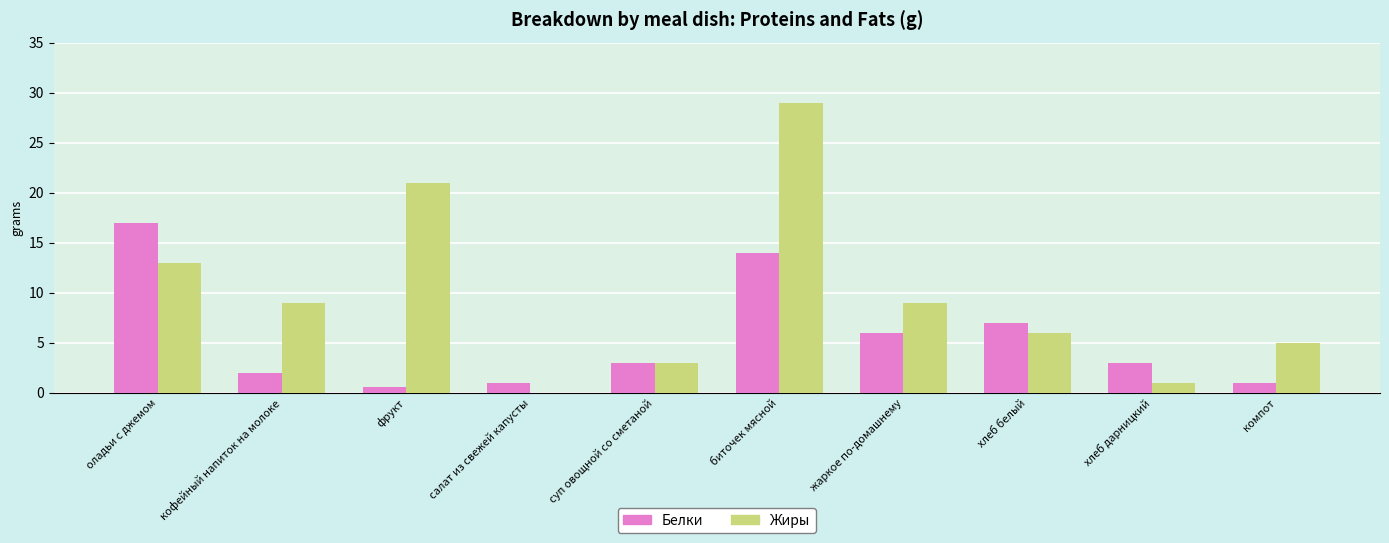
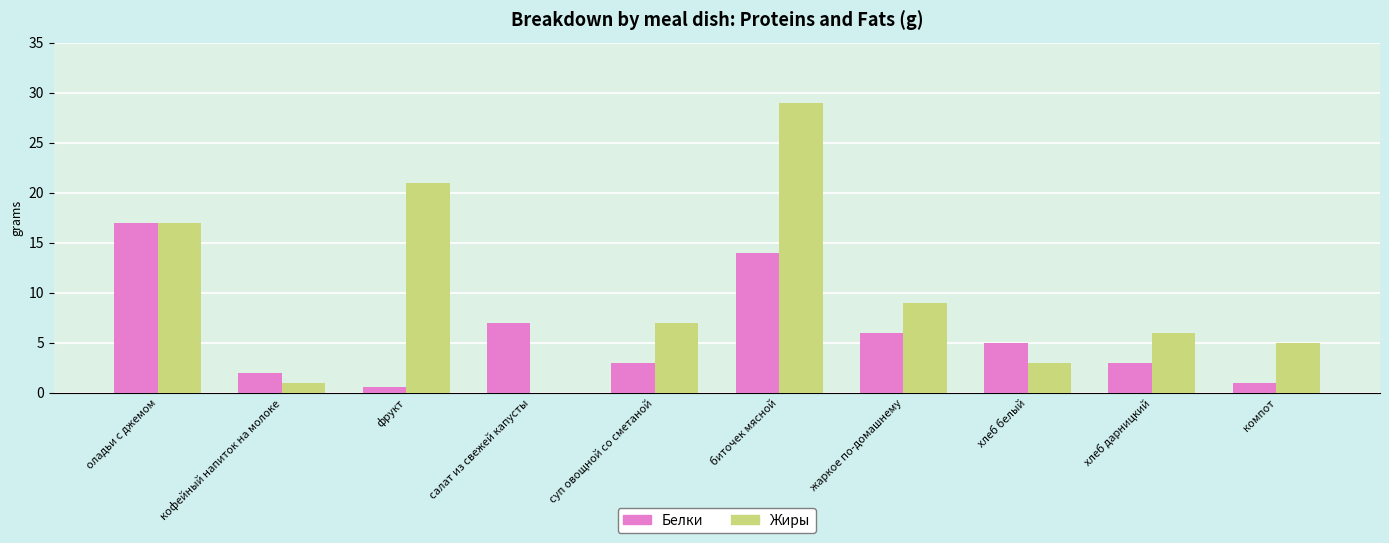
Жиры, оладьи с джемом: 13 -> 17
Жиры, кофейный напиток на молоке: 9 -> 1
Белки, салат из свежей капусты: 1 -> 7
Жиры, суп овощной со сметаной: 3 -> 7
Белки, хлеб белый: 7 -> 5
Жиры, хлеб белый: 6 -> 3
Жиры, хлеб дарницкий: 1 -> 6
